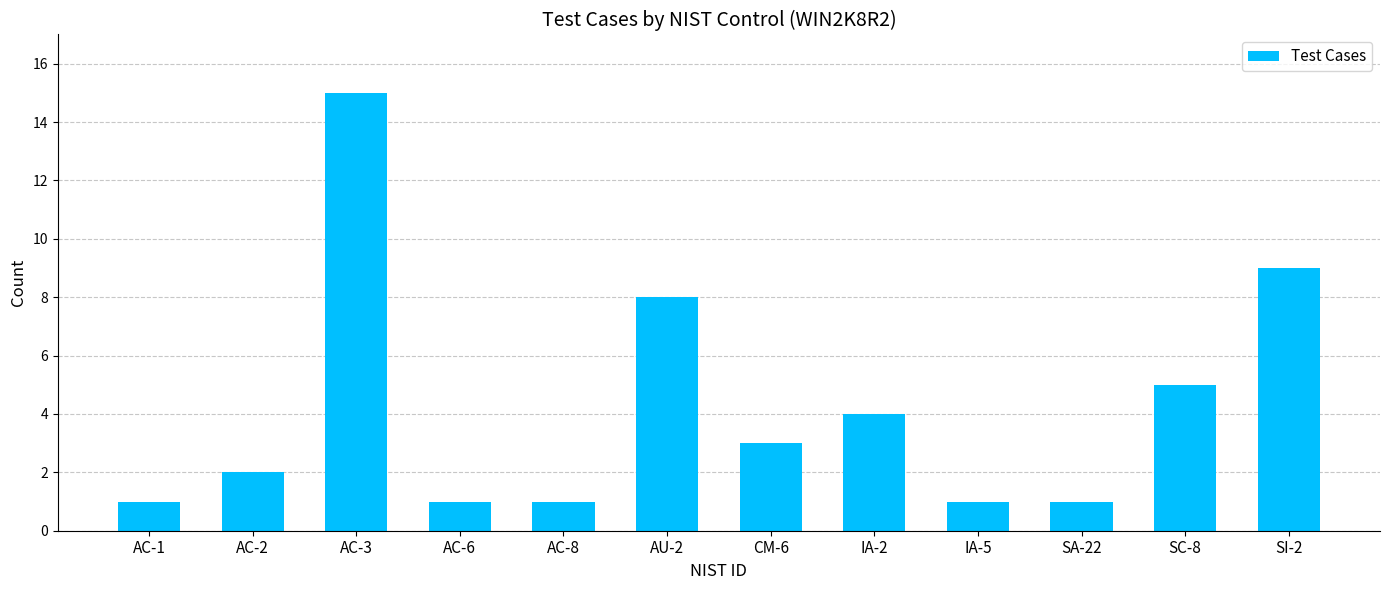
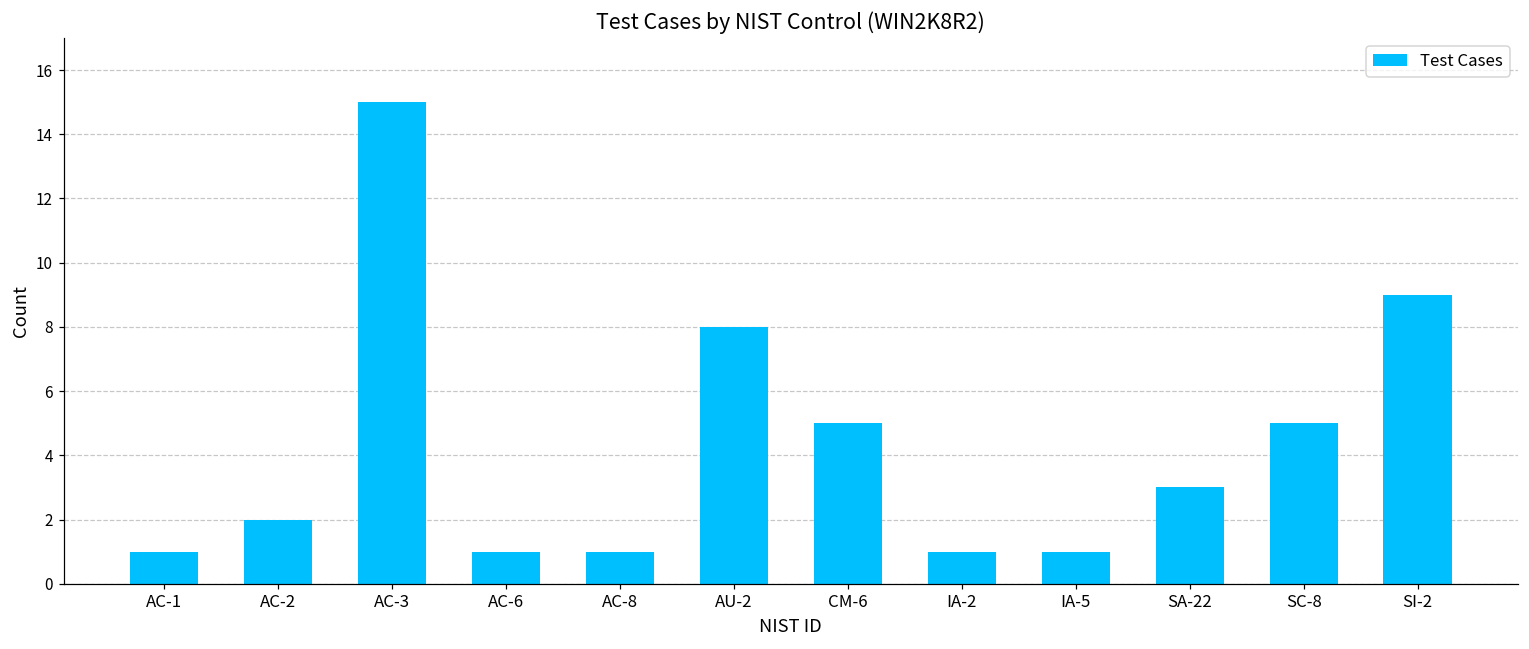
CM-6: 3 -> 5
IA-2: 4 -> 1
SA-22: 1 -> 3
